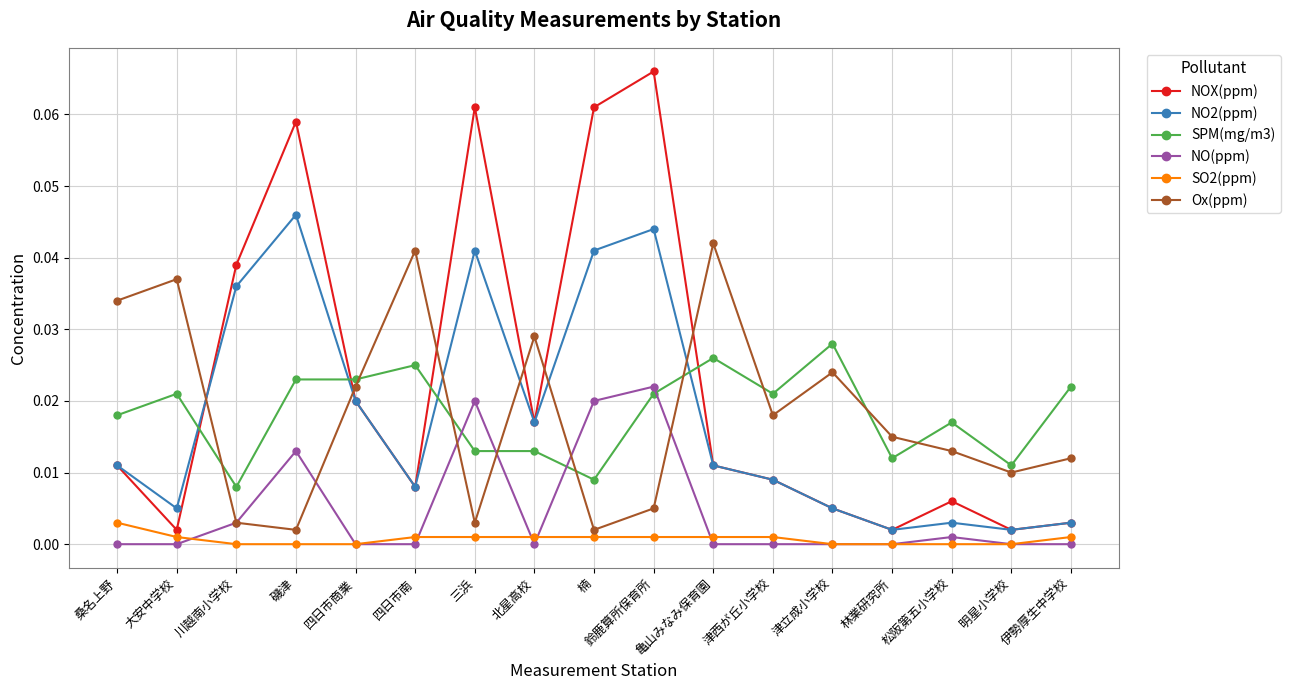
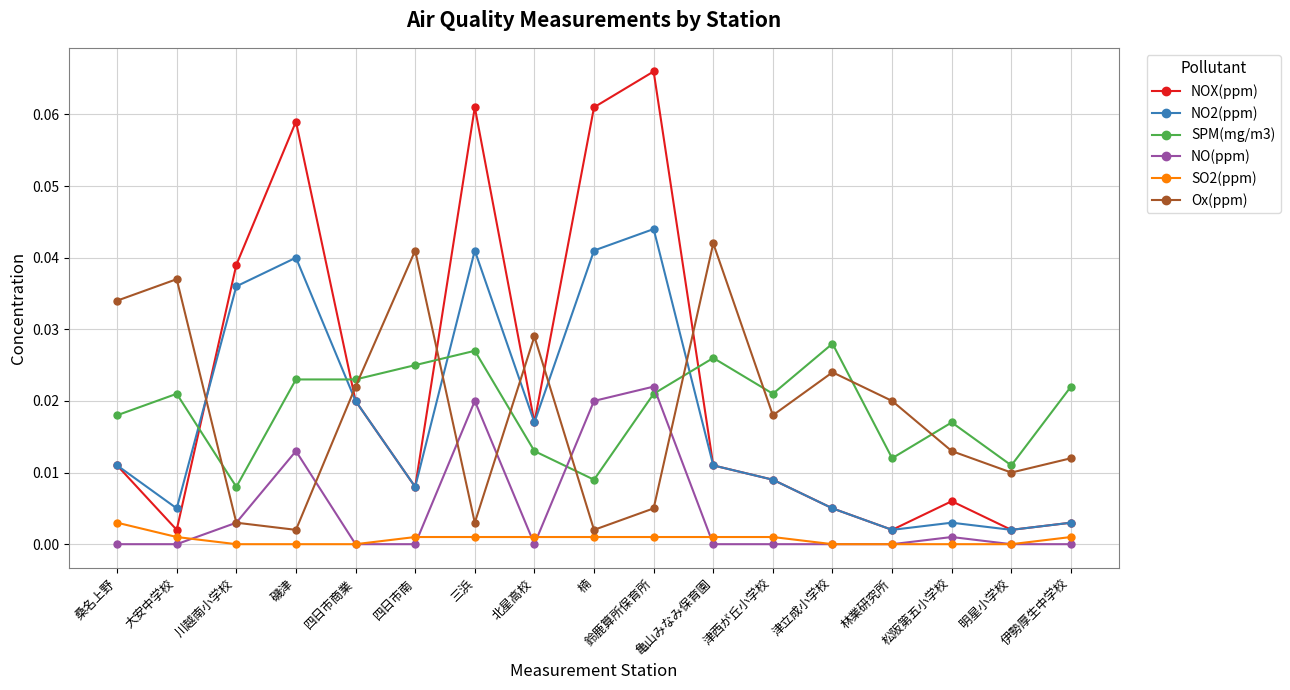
NO2(ppm), 磯津: 0.046 -> 0.040
SPM(mg/m3), 三浜: 0.013 -> 0.027
Ox(ppm), 林業研究所: 0.015 -> 0.020
